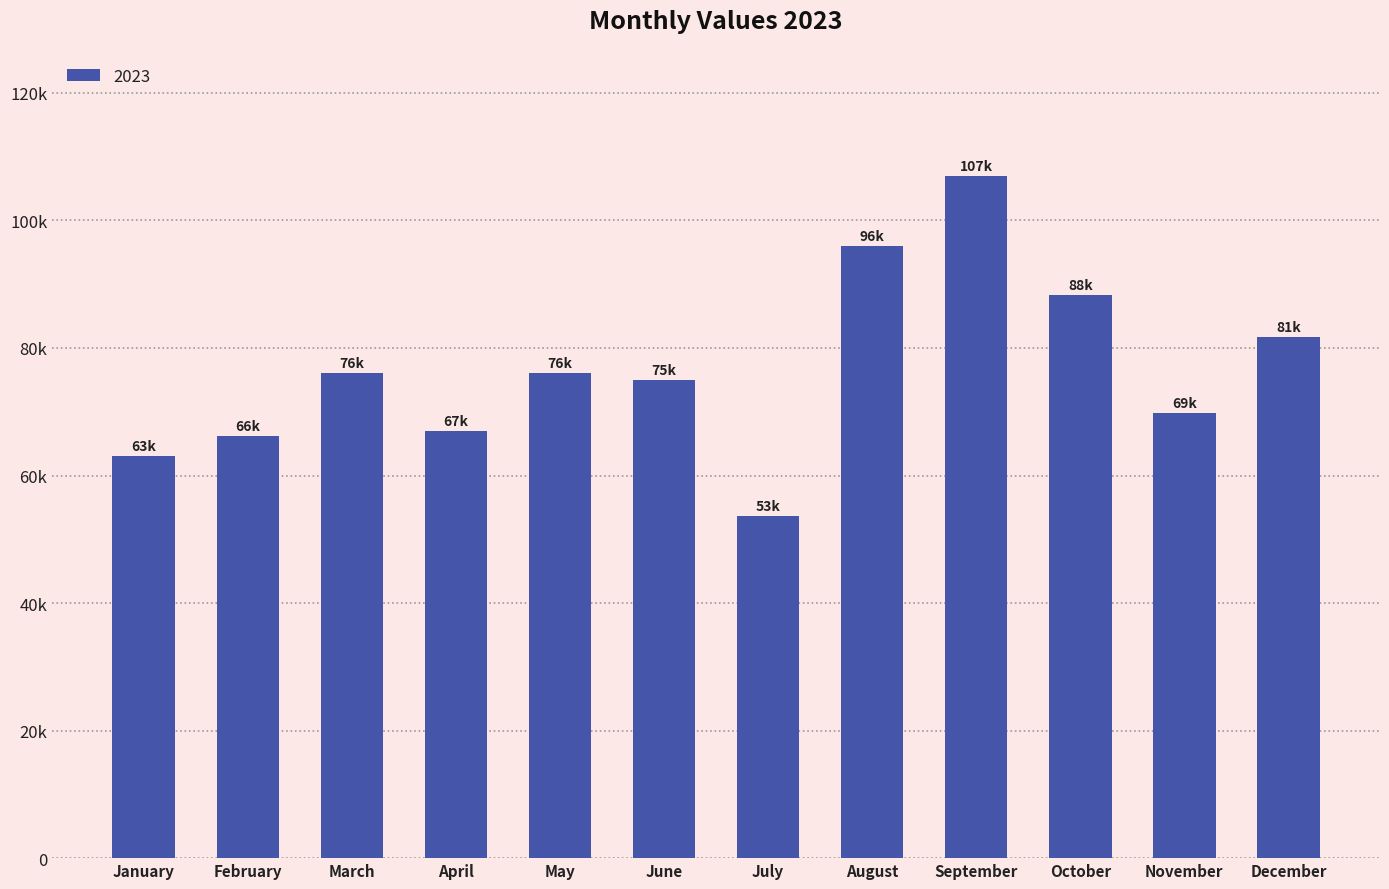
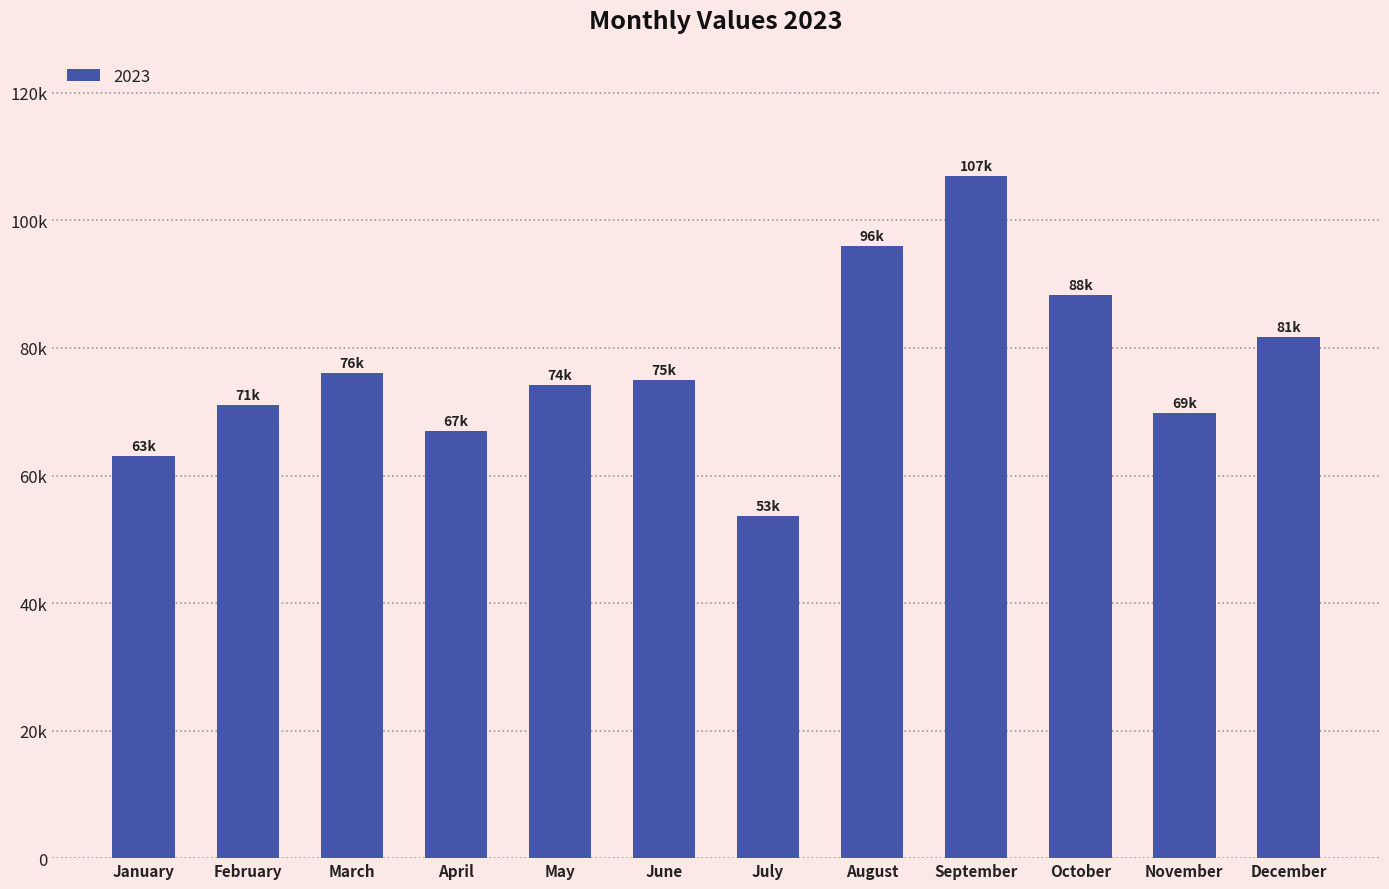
February: 66k -> 71k
May: 76k -> 74k
